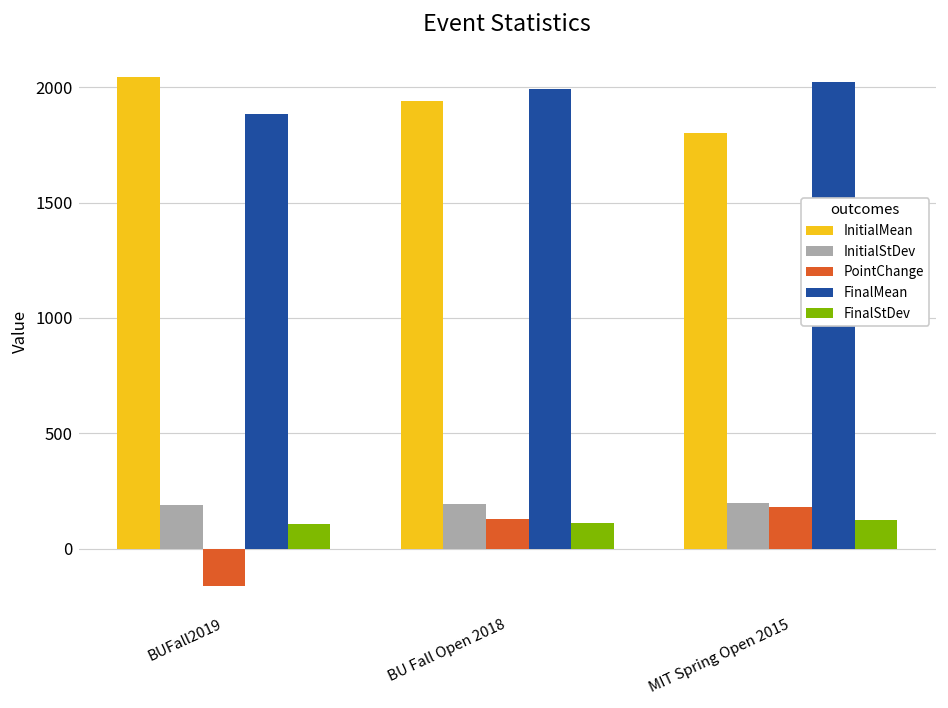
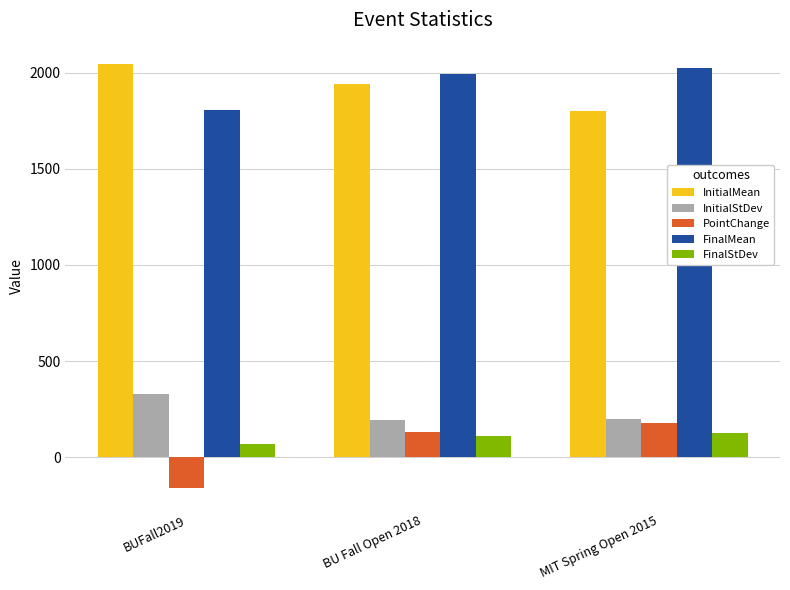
InitialStDev, BUFall2019: 190 -> 330
FinalMean, BUFall2019: 1880 -> 1810
FinalStDev, BUFall2019: 110 -> 70
